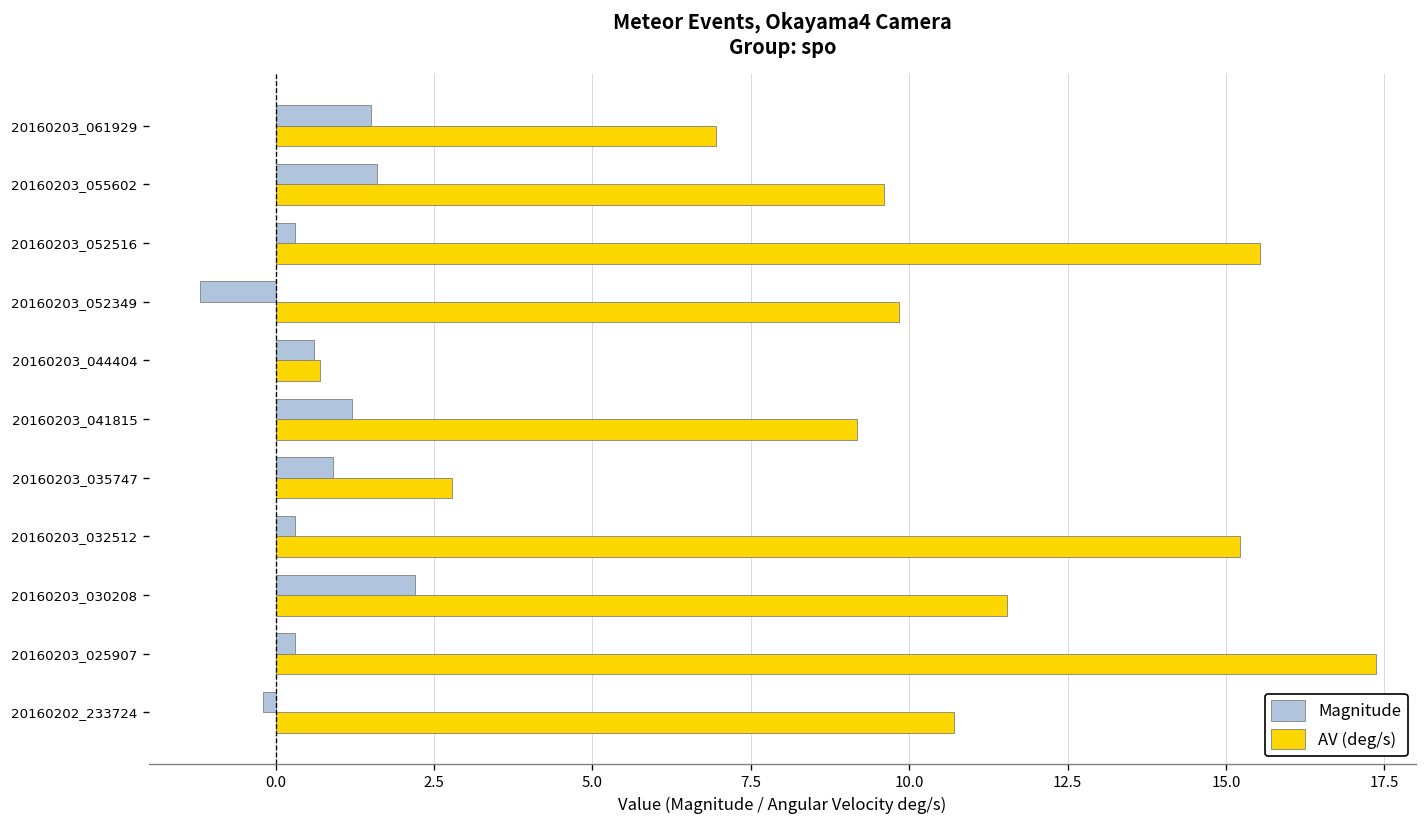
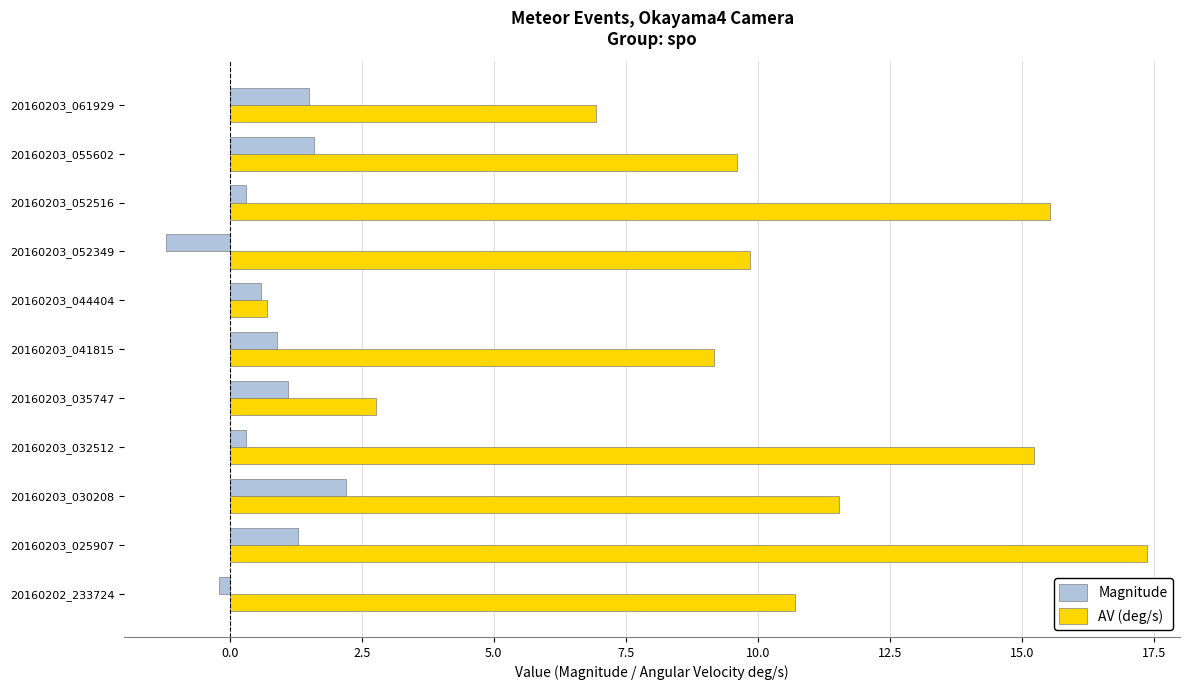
Magnitude, 20160203_041815: 1.2 -> 0.9
Magnitude, 20160203_035747: 0.9 -> 1.1
Magnitude, 20160203_025907: 0.3 -> 1.3
